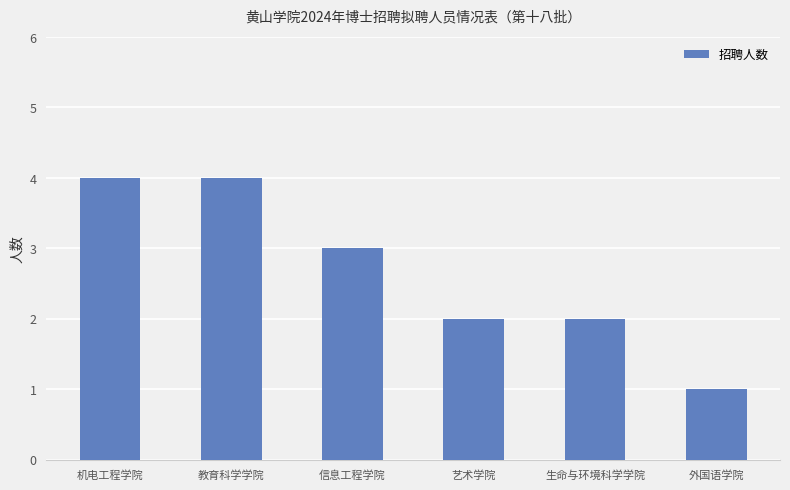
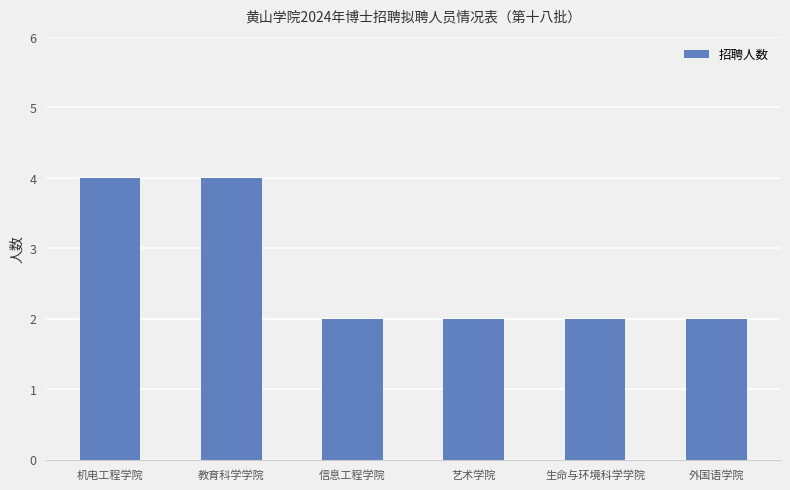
信息工程学院: 3 -> 2
外国语学院: 1 -> 2
